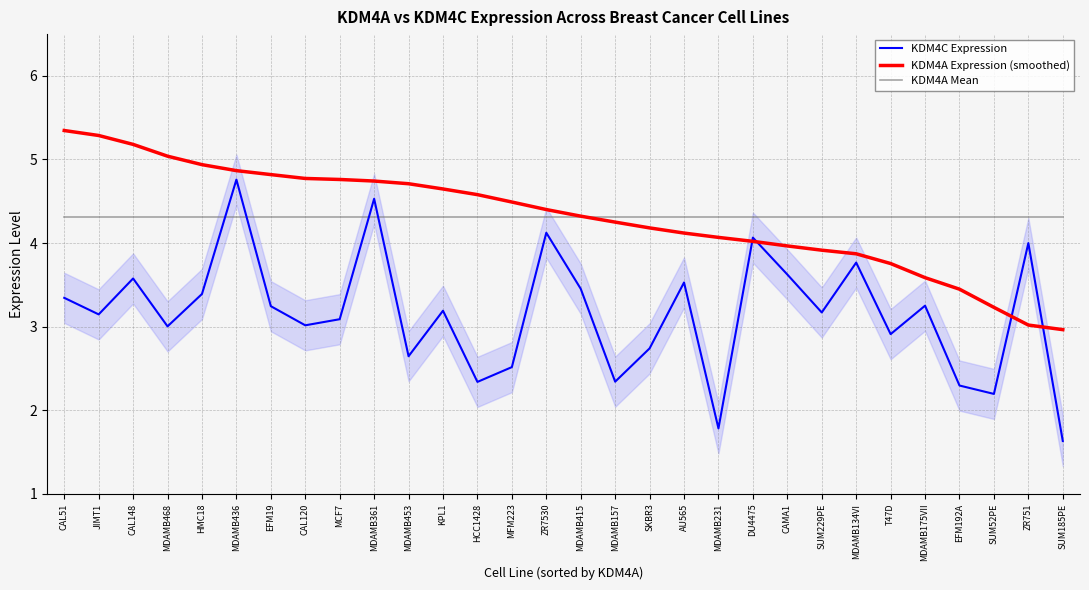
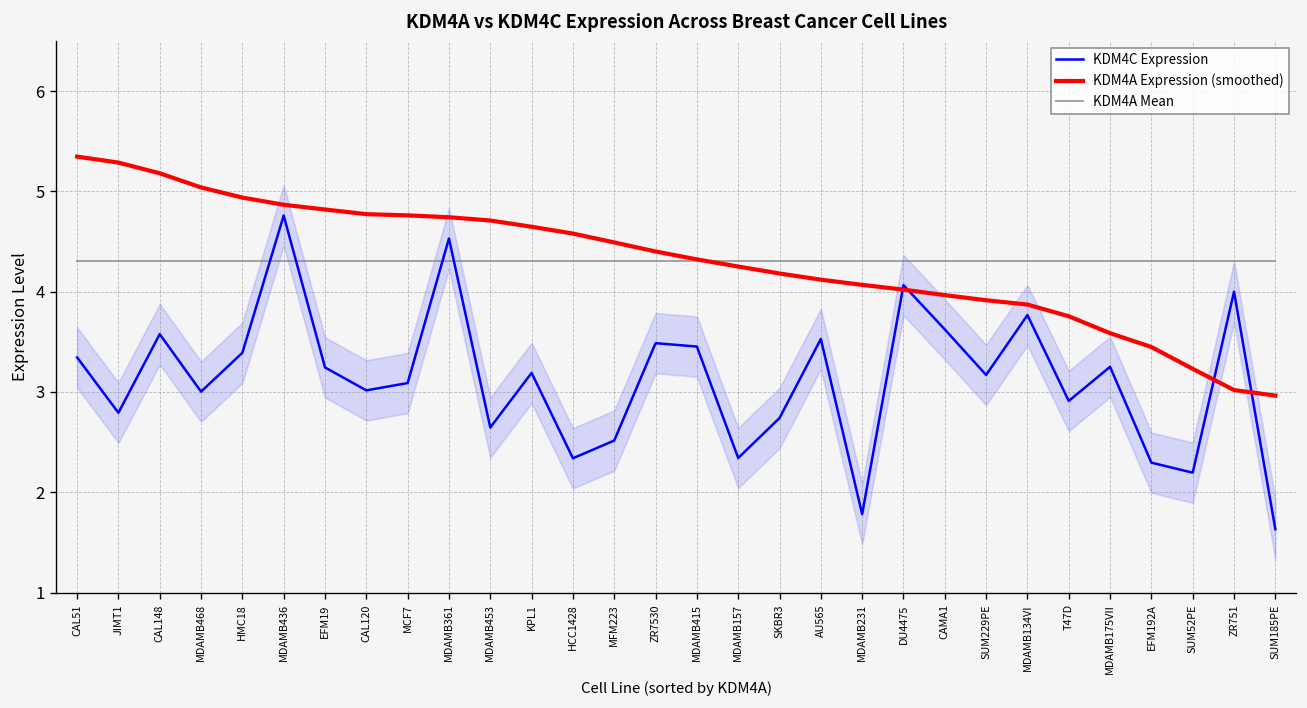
KDM4C Expression, JIMT1: 3.1 -> 2.8
KDM4C Expression, ZR7530: 4.1 -> 3.5
